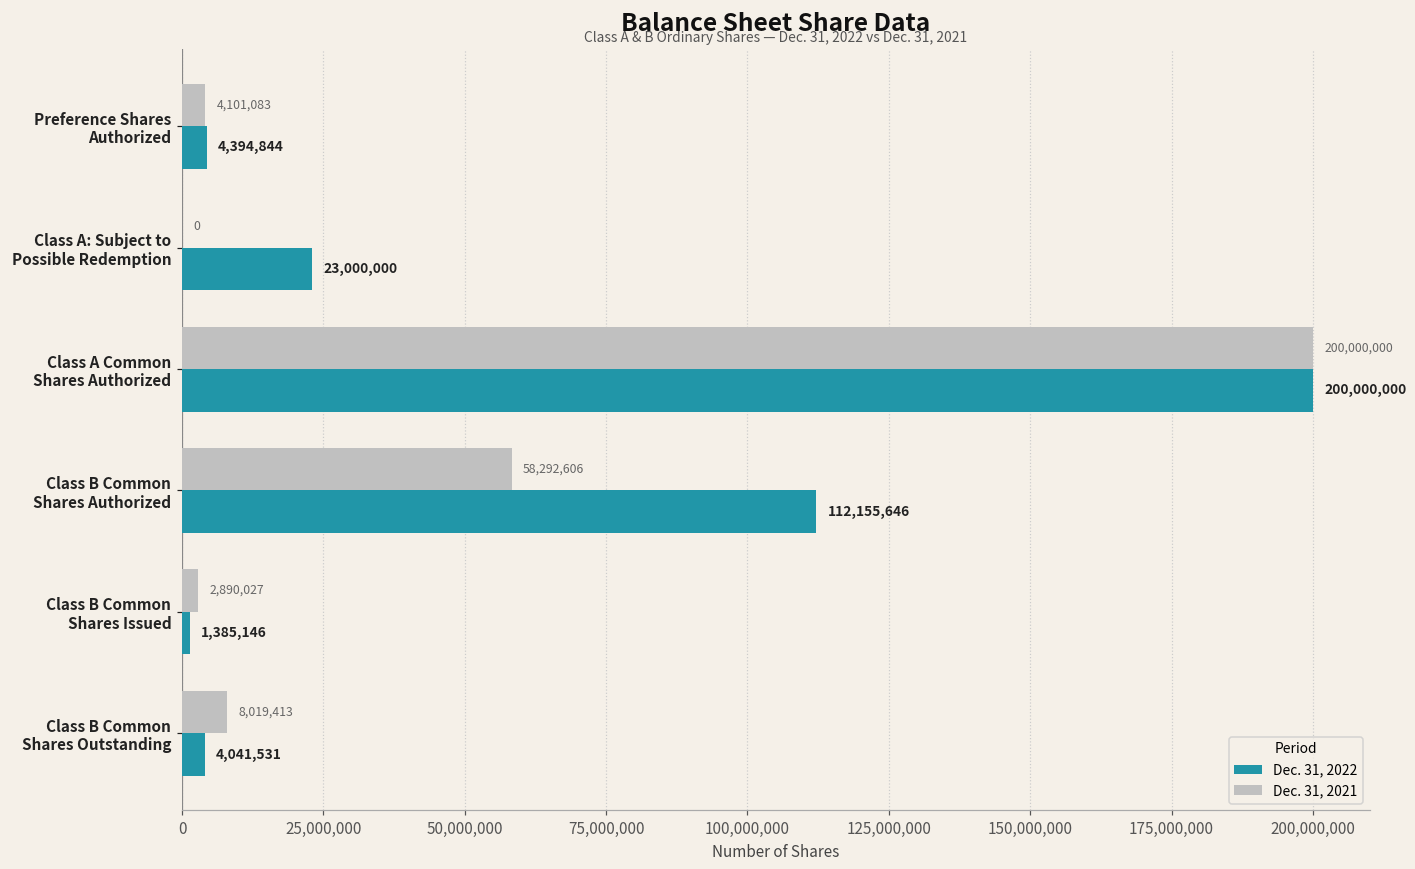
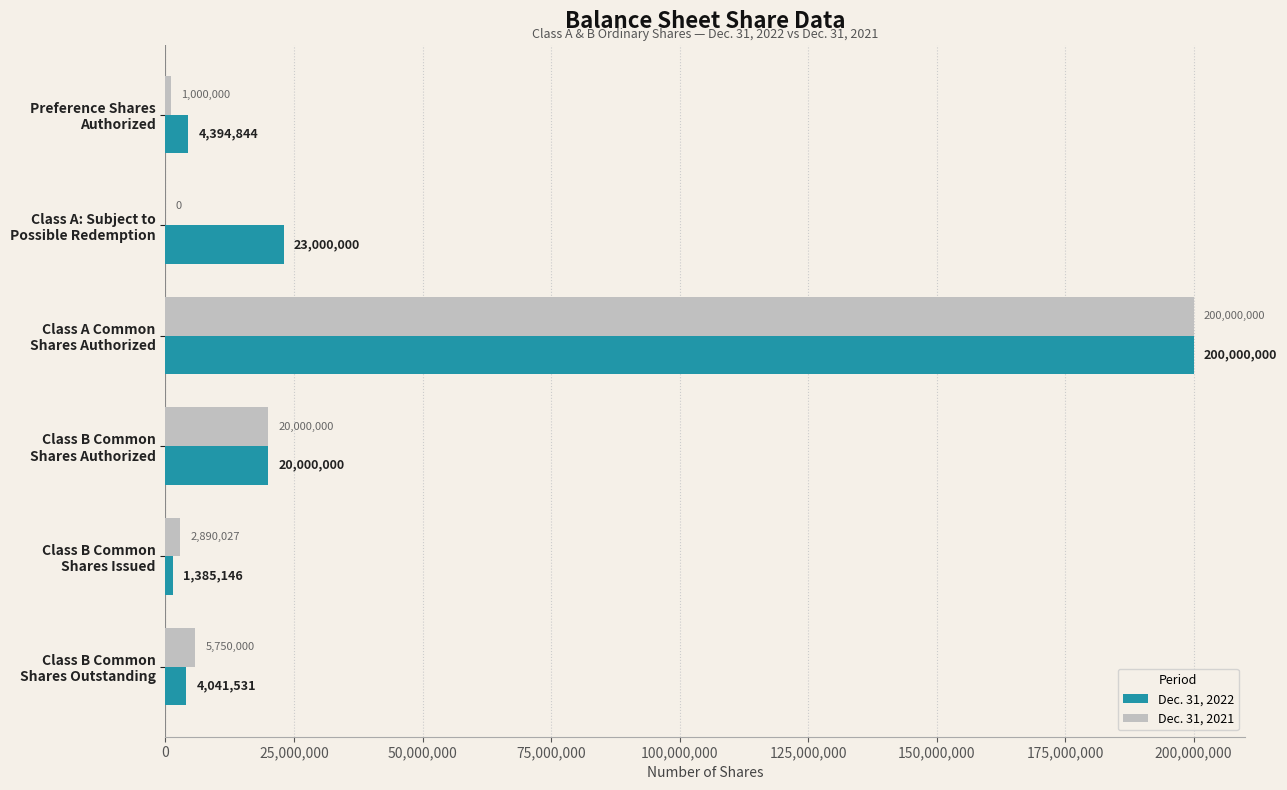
Dec. 31, 2021, Preference Shares Authorized: 4,101,083 -> 1,000,000
Dec. 31, 2021, Class B Common Shares Authorized: 58,292,606 -> 20,000,000
Dec. 31, 2022, Class B Common Shares Authorized: 112,155,646 -> 20,000,000
Dec. 31, 2021, Class B Common Shares Outstanding: 8,019,413 -> 5,750,000
